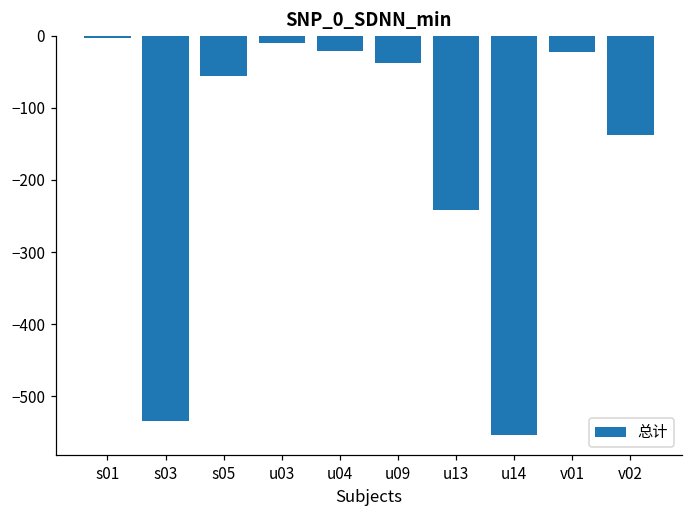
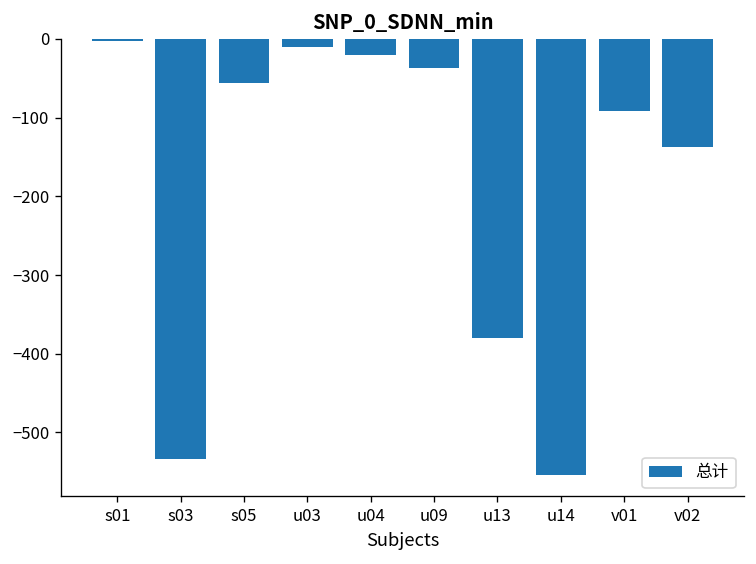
u13: -240 -> -380
v01: -20 -> -90
